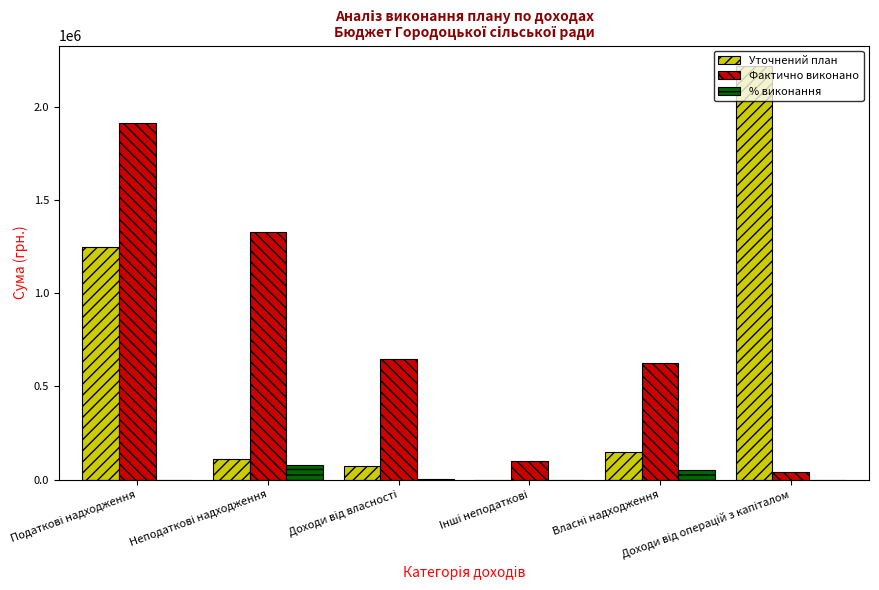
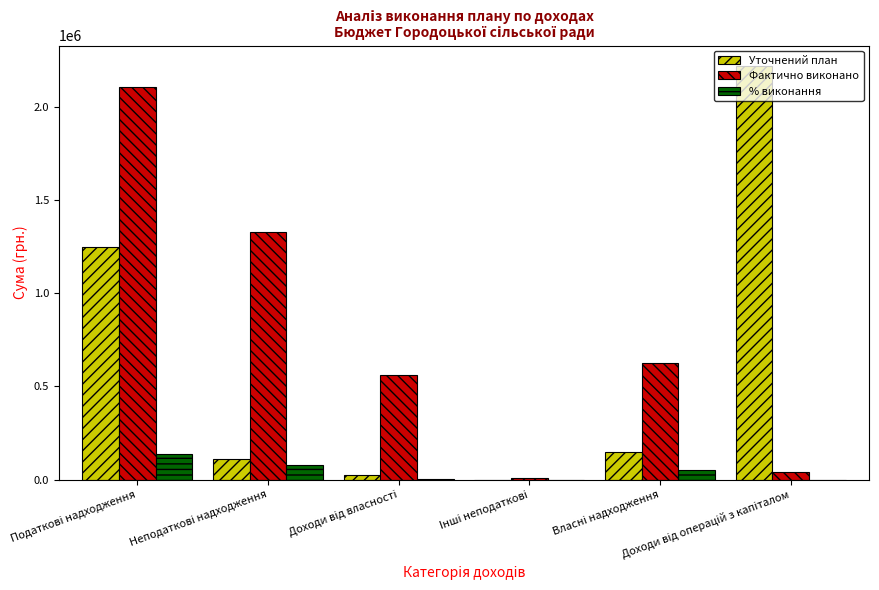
Фактично виконано, Податкові надходження: 1910000 -> 2100000
% виконання, Податкові надходження: 0 -> 140000
Уточнений план, Доходи від власності: 70000 -> 30000
Фактично виконано, Доходи від власності: 650000 -> 560000
Фактично виконано, Інші неподаткові: 100000 -> 10000
